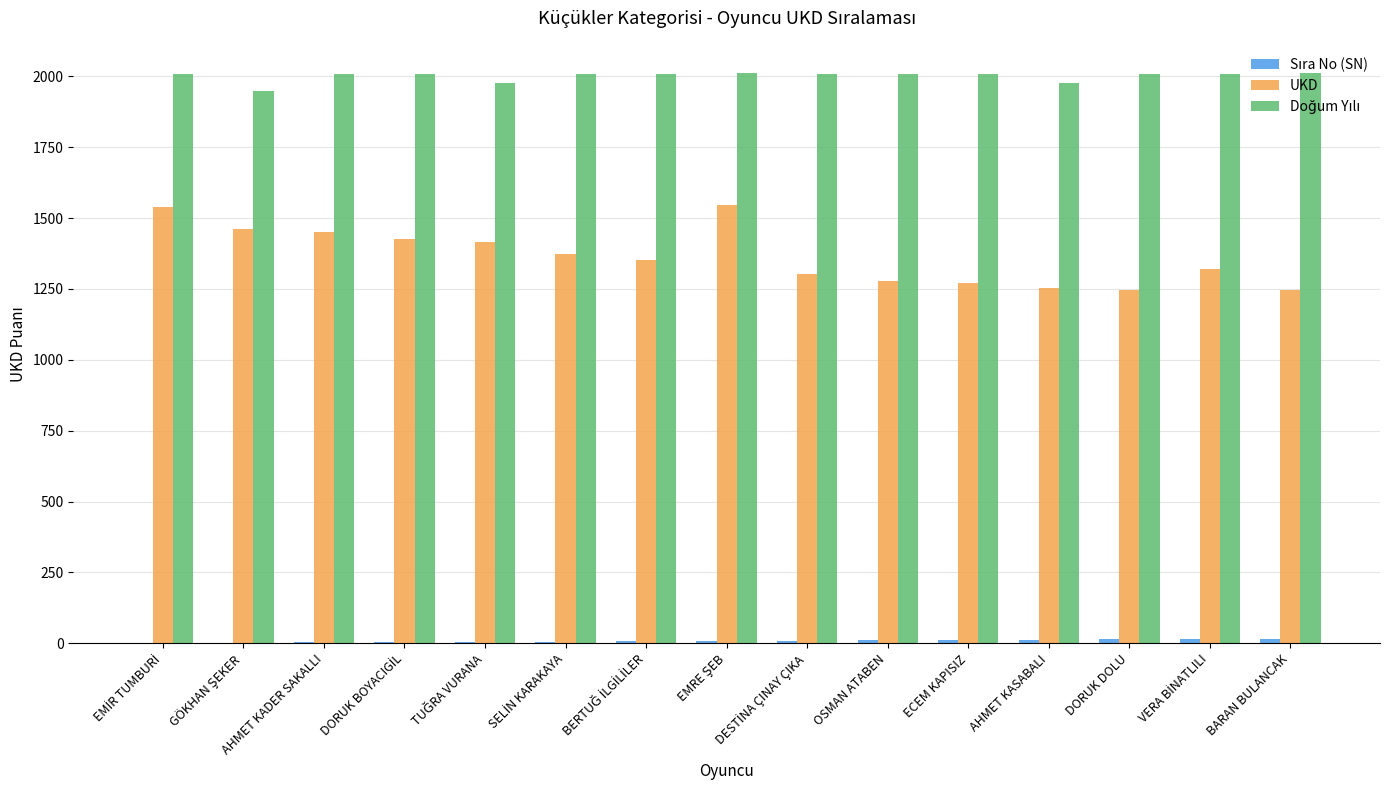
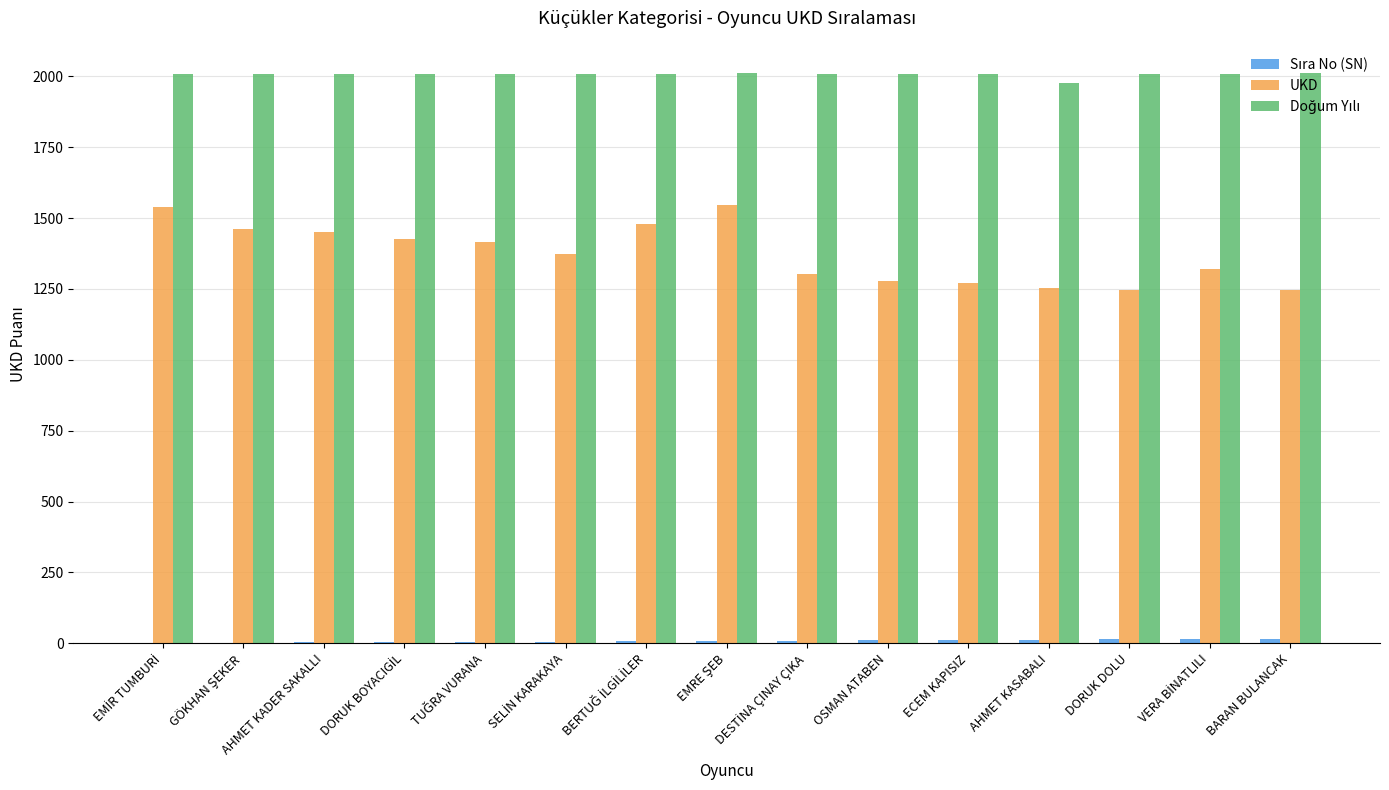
Doğum Yılı, GÖKHAN ŞEKER: 1950 -> 2010
Doğum Yılı, TUĞRA VURANA: 1980 -> 2010
UKD, BERTUĞ İLGİLİLER: 1350 -> 1480
